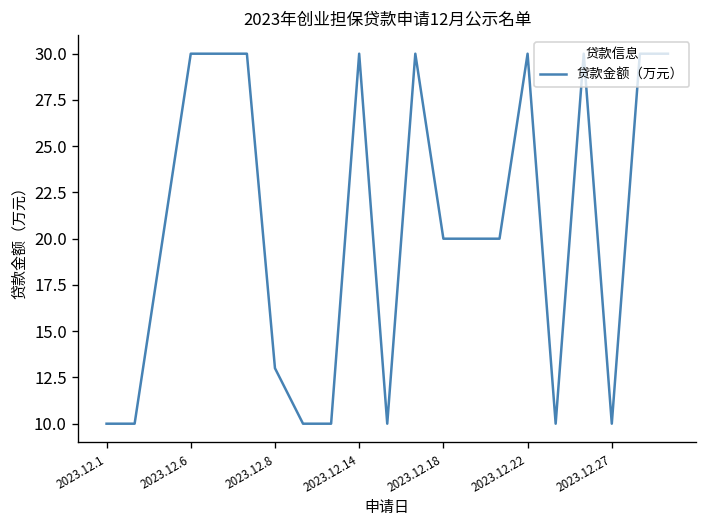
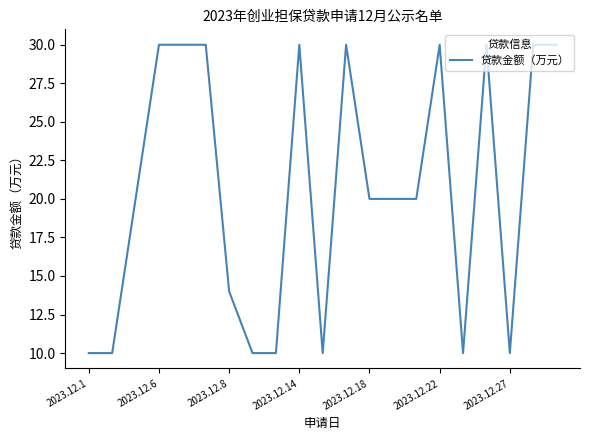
2023.12.8: 13 -> 14
